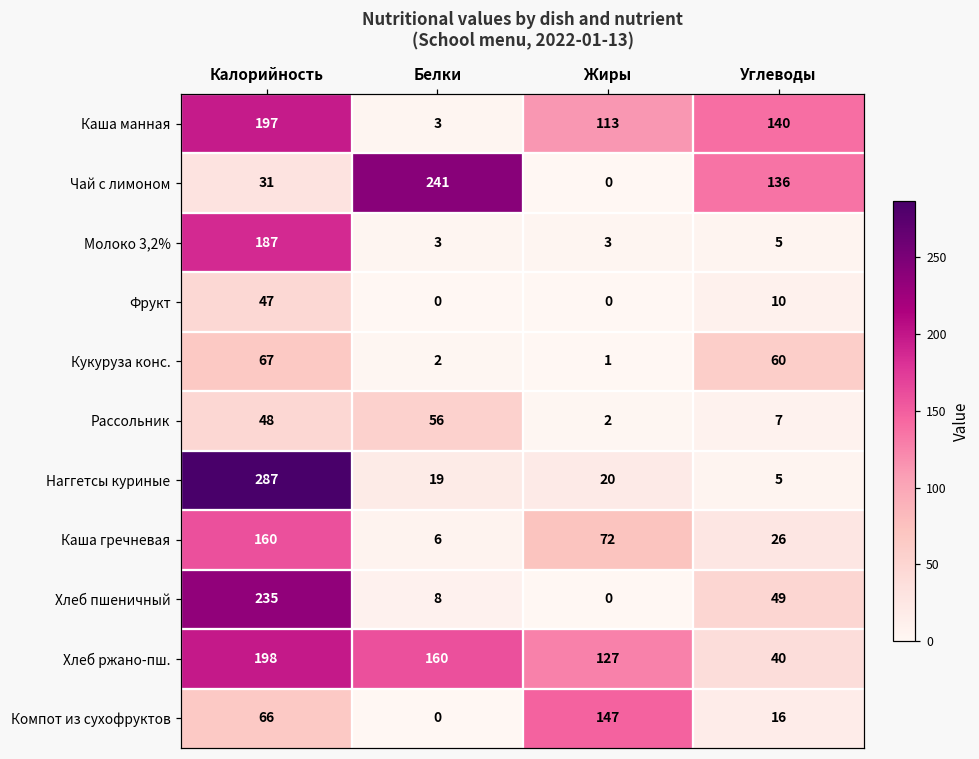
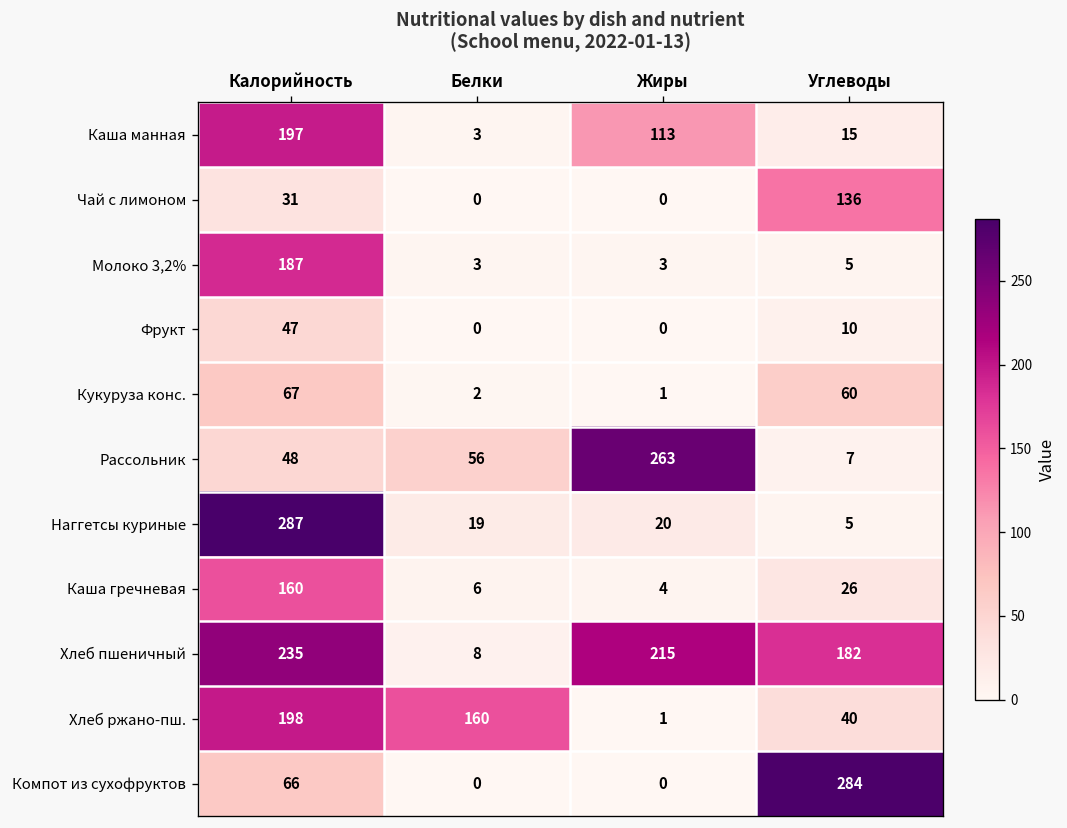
Каша манная, Углеводы: 140 -> 15
Чай с лимоном, Белки: 241 -> 0
Рассольник, Жиры: 2 -> 263
Каша гречневая, Жиры: 72 -> 4
Хлеб пшеничный, Жиры: 0 -> 215
Хлеб пшеничный, Углеводы: 49 -> 182
Хлеб ржано-пш., Жиры: 127 -> 1
Компот из сухофруктов, Жиры: 147 -> 0
Компот из сухофруктов, Углеводы: 16 -> 284
